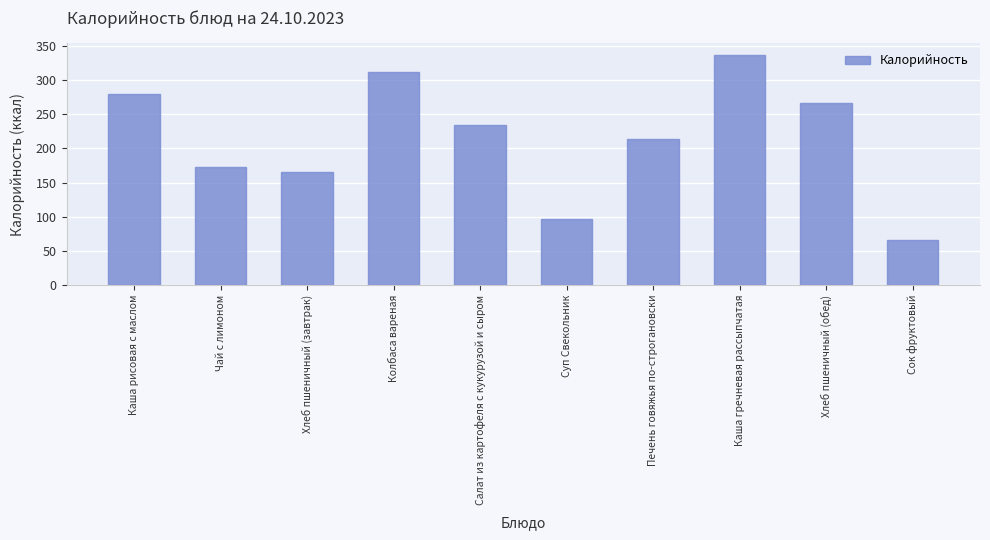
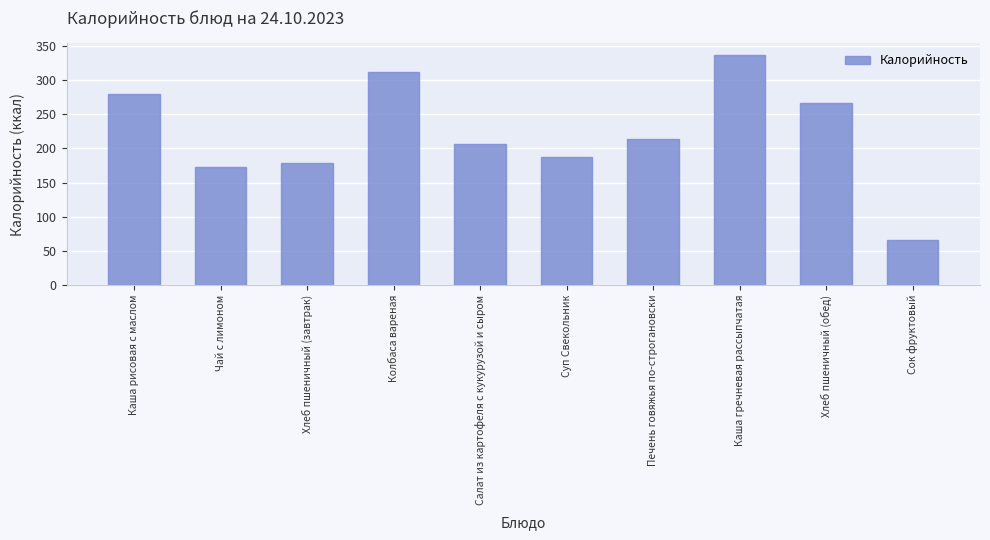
Хлеб пшеничный (завтрак): 170 -> 180
Салат из картофеля с кукурузой и сыром: 230 -> 210
Суп Свекольник: 100 -> 190
